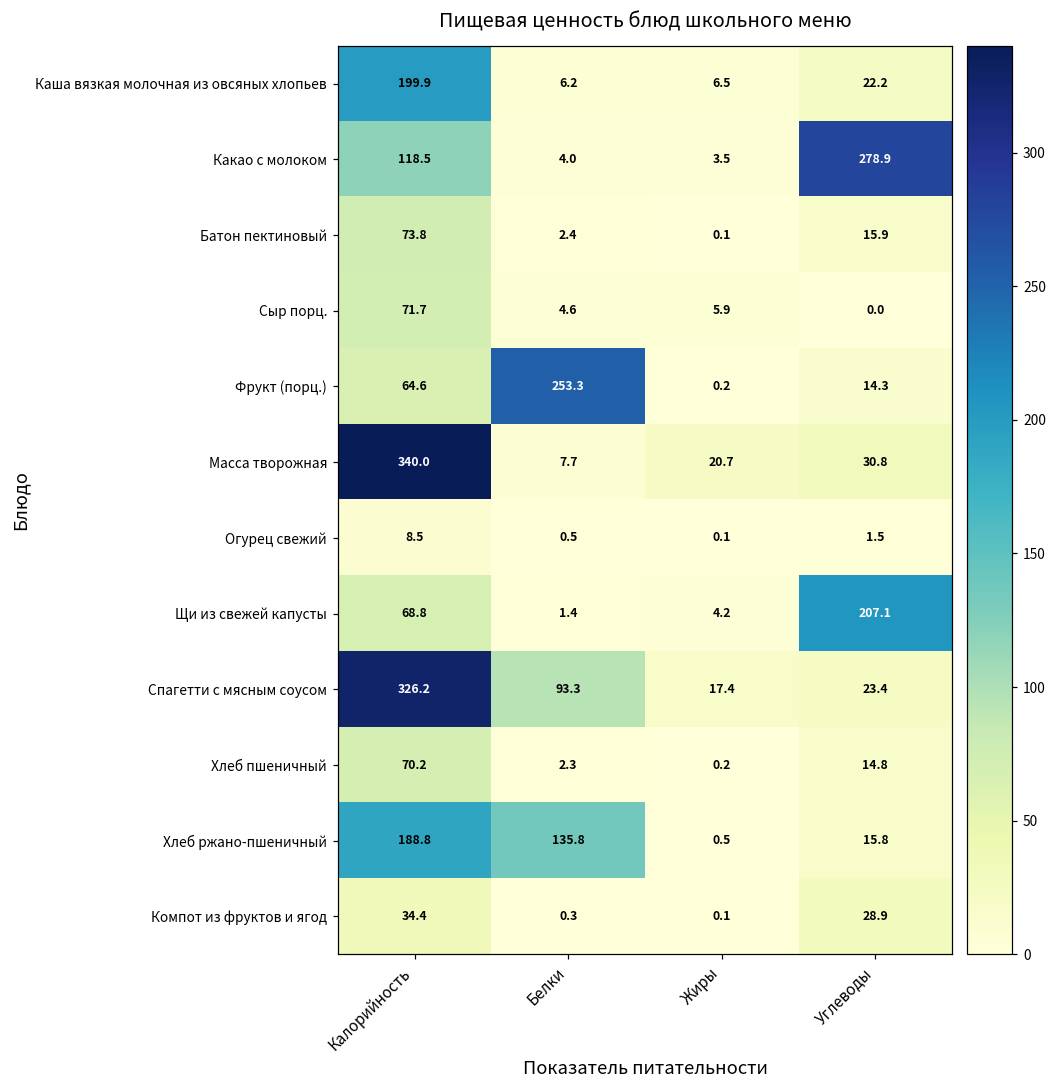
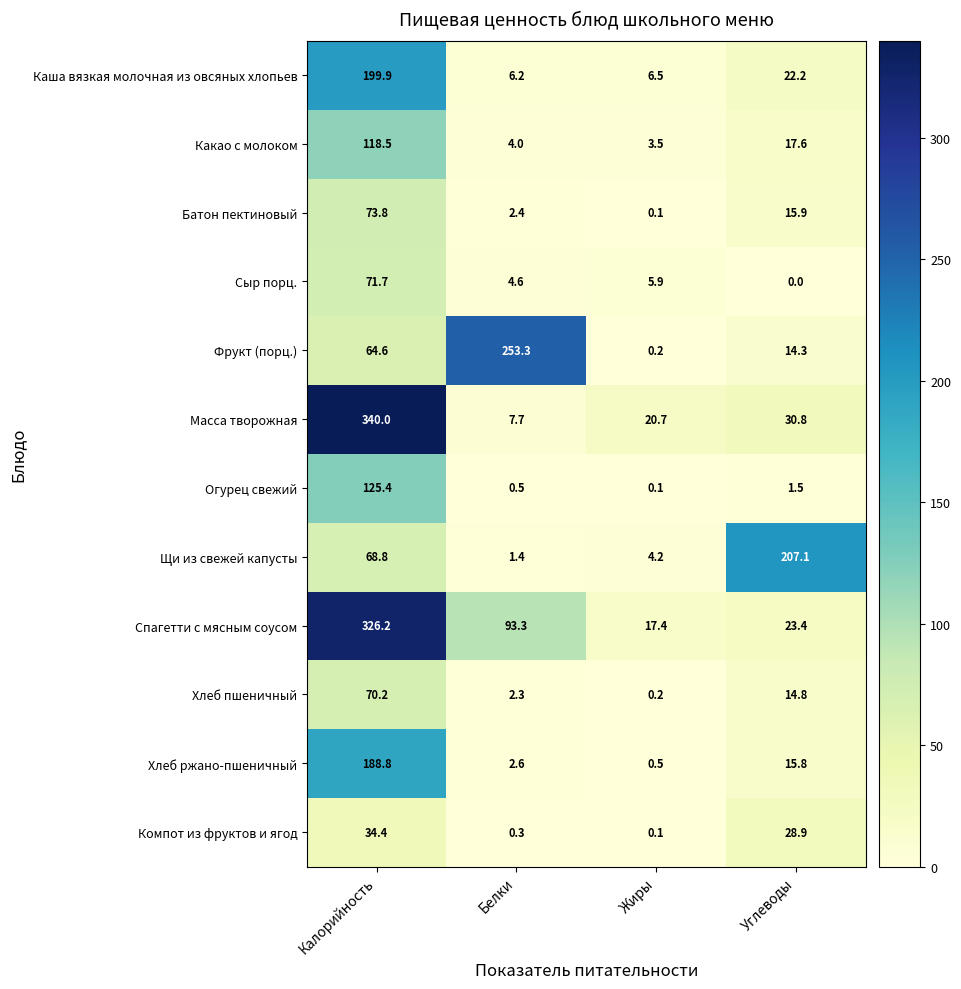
Какао с молоком, Углеводы: 278.9 -> 17.6
Огурец свежий, Калорийность: 8.5 -> 125.4
Хлеб ржано-пшеничный, Белки: 135.8 -> 2.6
